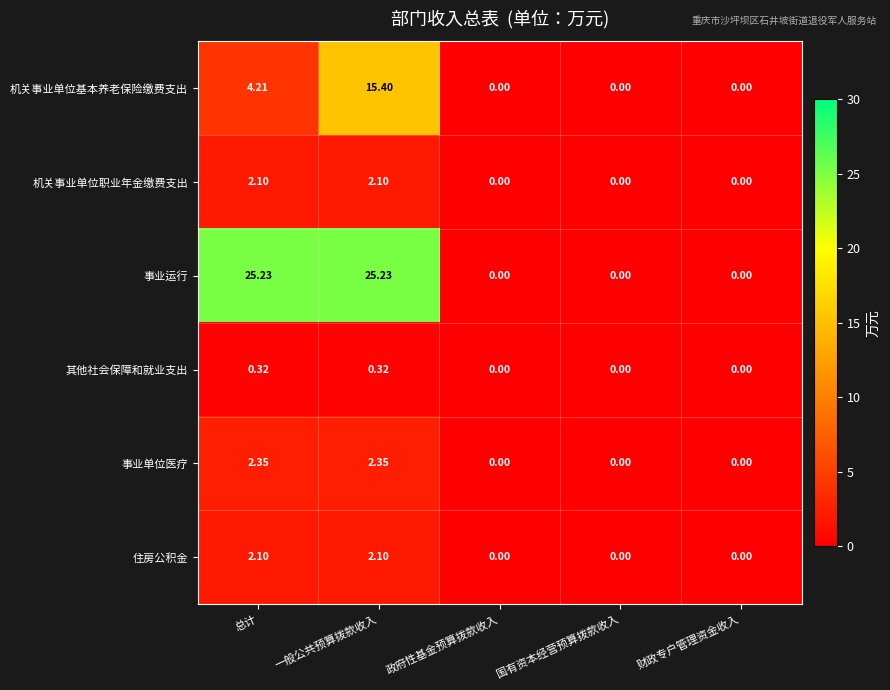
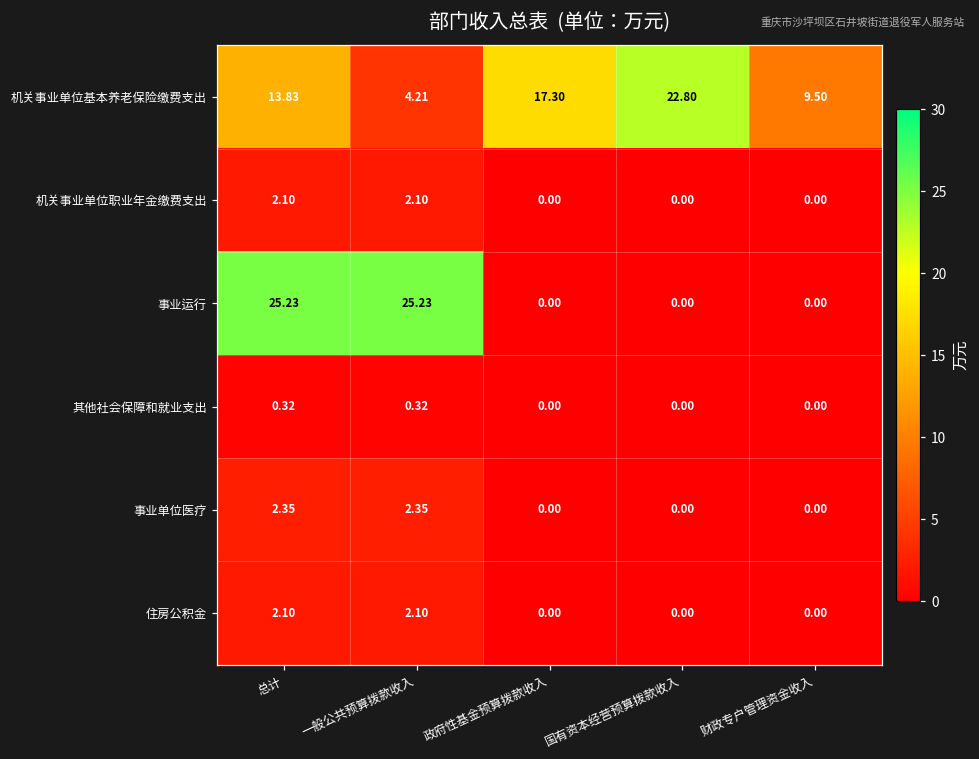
机关事业单位基本养老保险缴费支出, 总计: 4.21 -> 13.83
机关事业单位基本养老保险缴费支出, 一般公共预算拨款收入: 15.40 -> 4.21
机关事业单位基本养老保险缴费支出, 政府性基金预算拨款收入: 0.00 -> 17.30
机关事业单位基本养老保险缴费支出, 国有资本经营预算拨款收入: 0.00 -> 22.80
机关事业单位基本养老保险缴费支出, 财政专户管理资金收入: 0.00 -> 9.50
